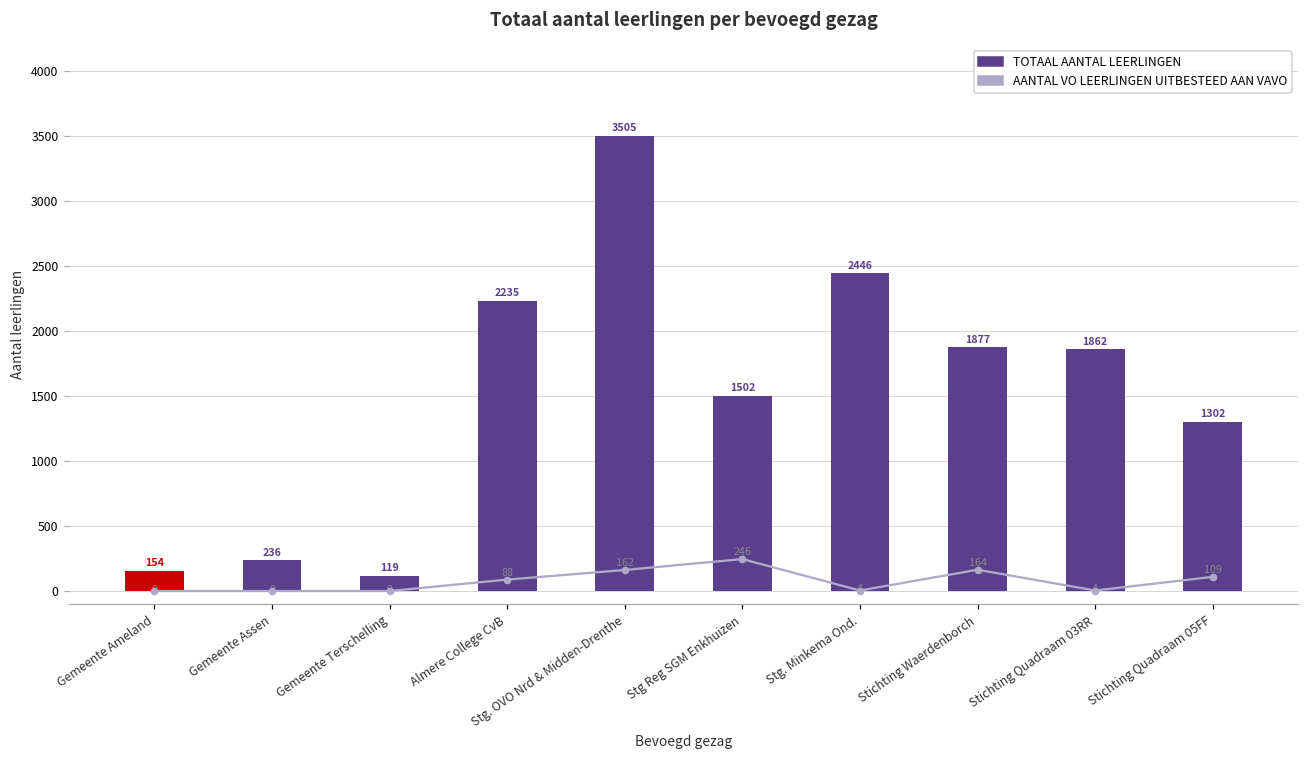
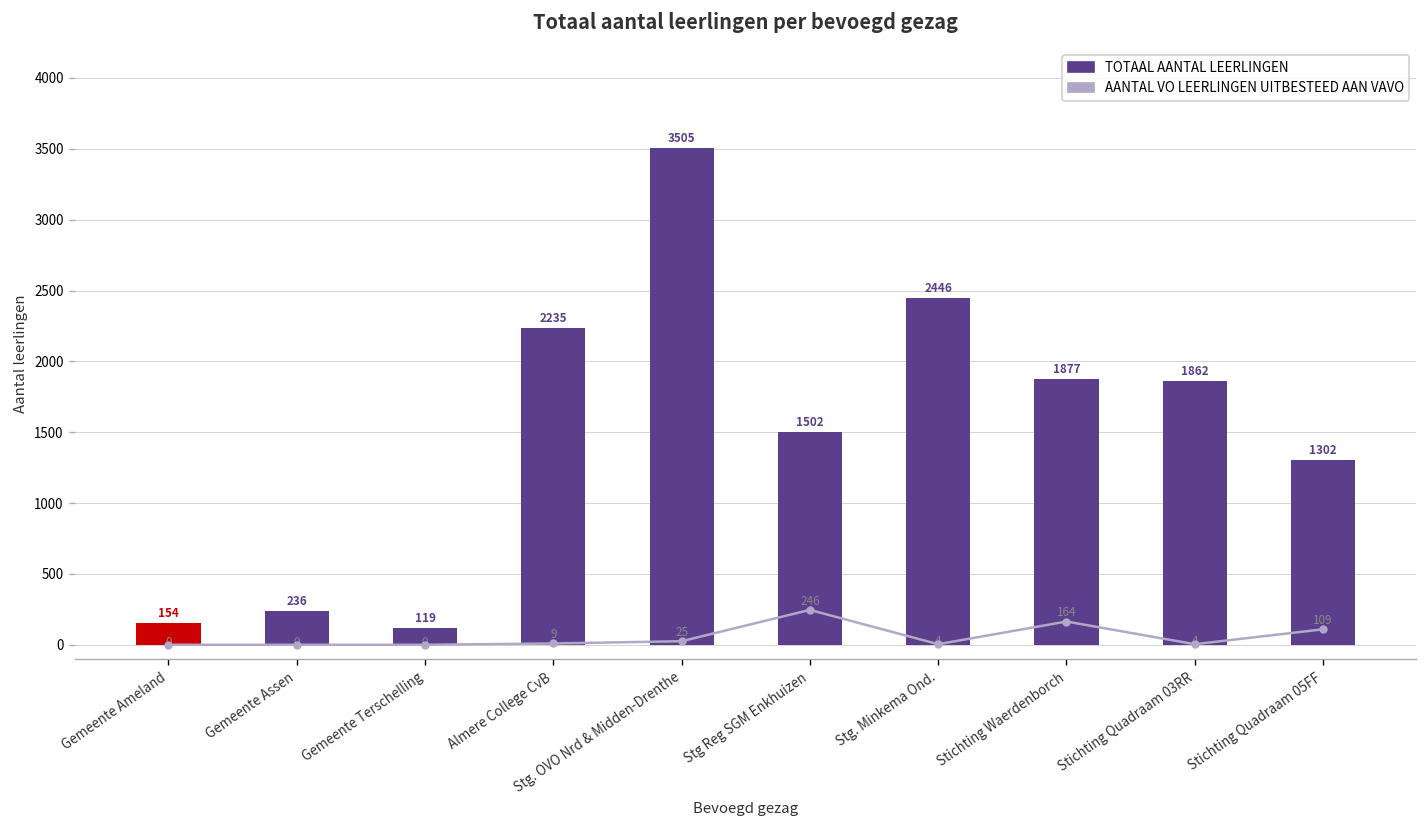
AANTAL VO LEERLINGEN UITBESTEED AAN VAVO, Almere College CvB: 88 -> 9
AANTAL VO LEERLINGEN UITBESTEED AAN VAVO, Stg. OVO Nrd & Midden-Drenthe: 162 -> 25
